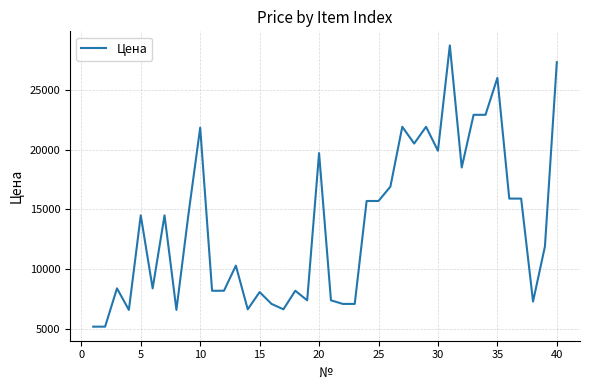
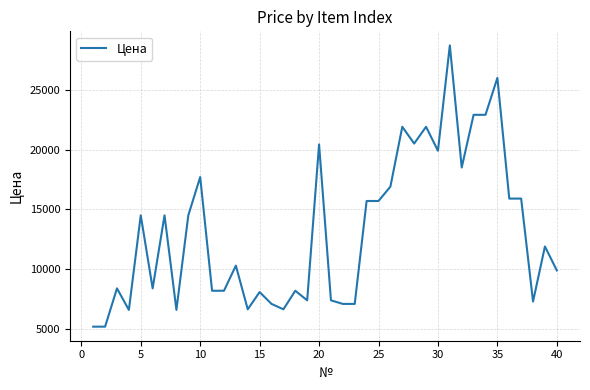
10: 21800 -> 17700
20: 19700 -> 20400
40: 27300 -> 9900
